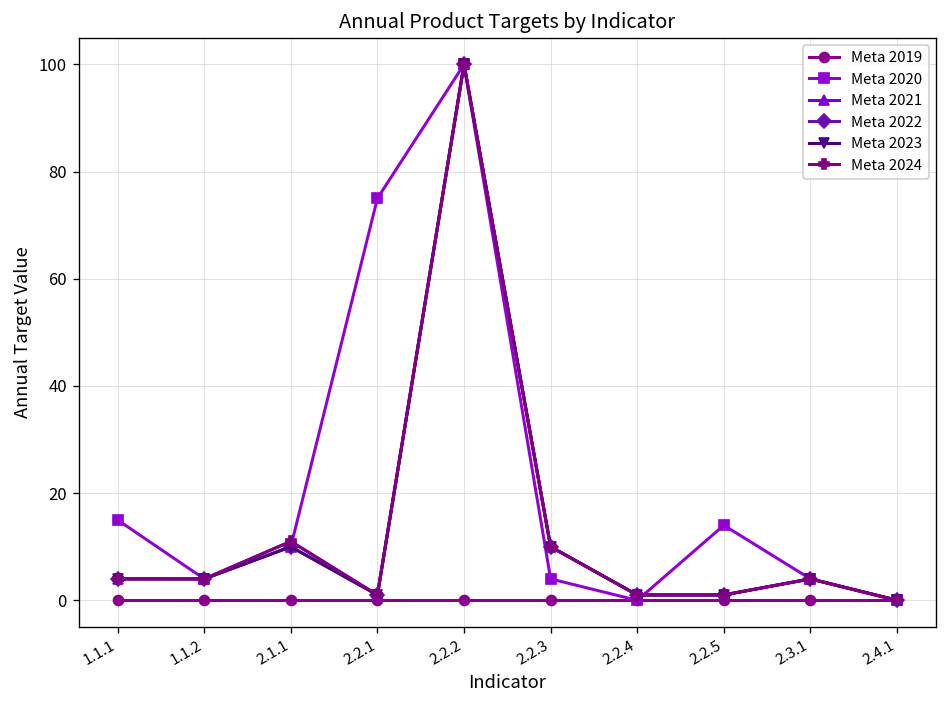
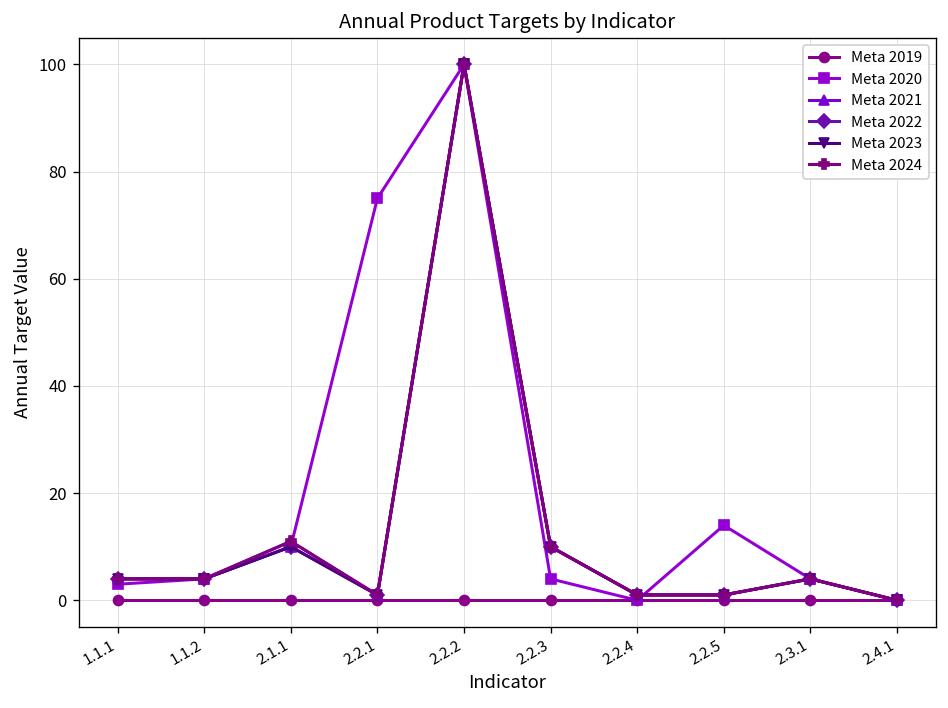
Meta 2020, 1.1.1: 15 -> 3
